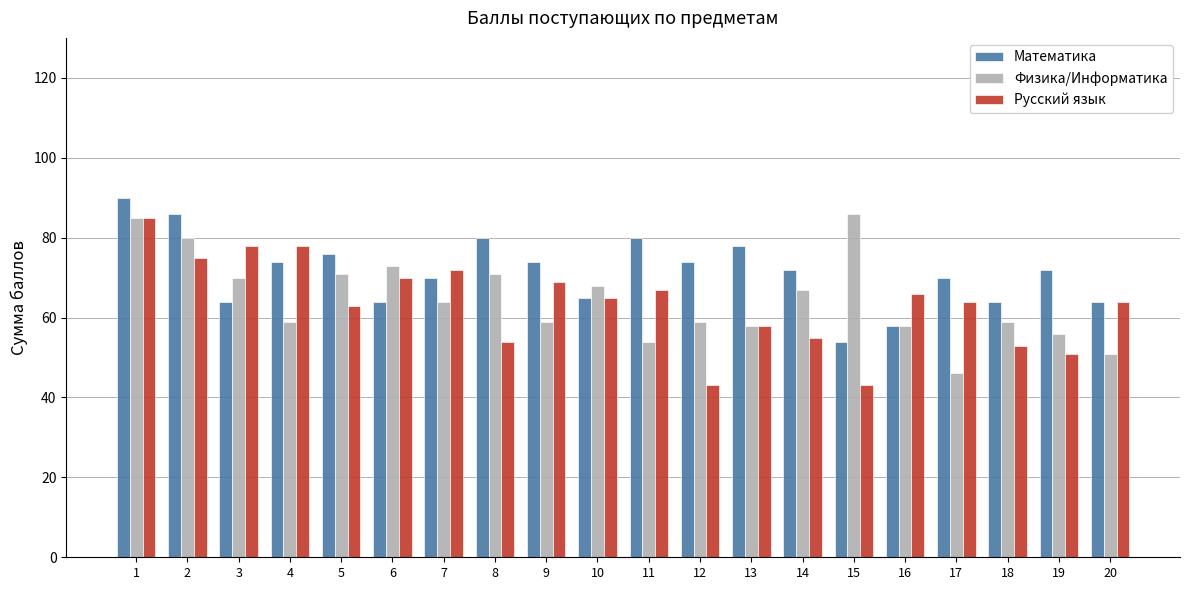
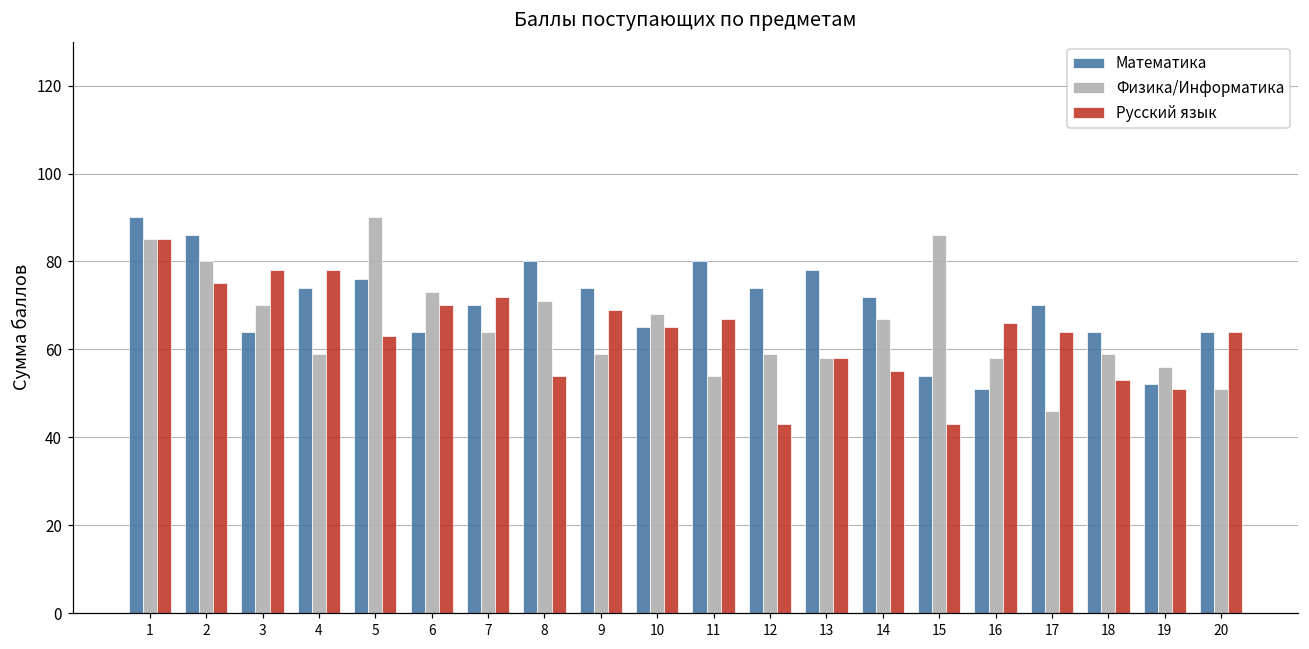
Физика/Информатика, 5: 71 -> 90
Математика, 16: 58 -> 51
Математика, 19: 72 -> 52
